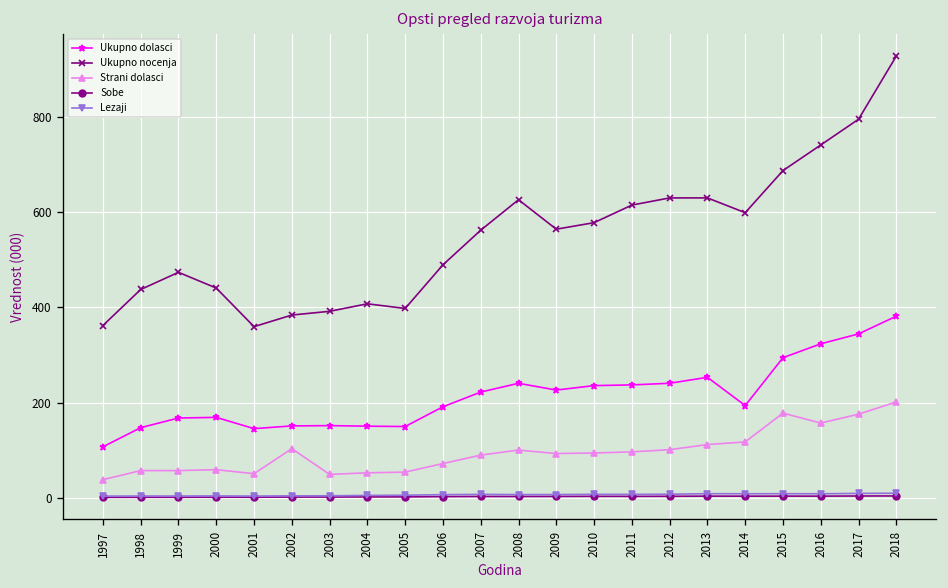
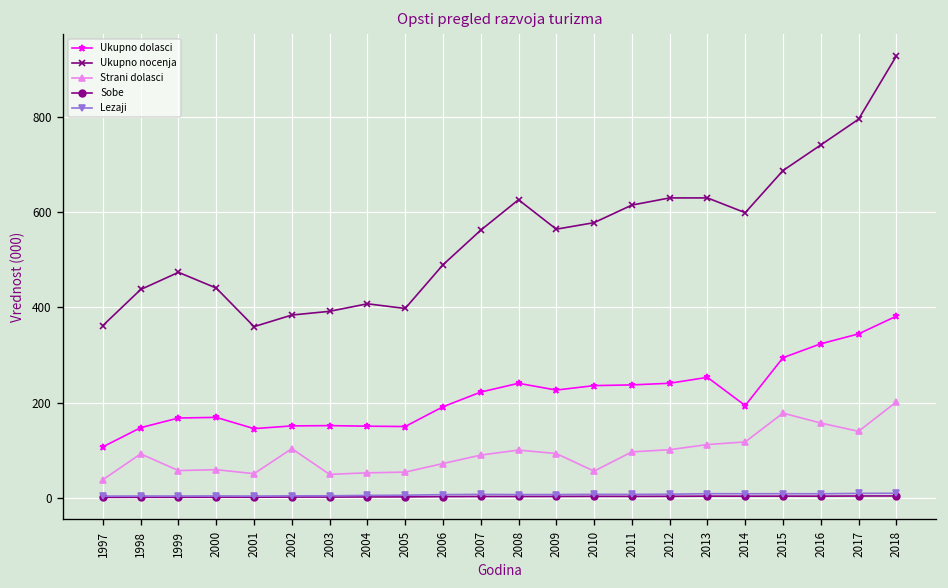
Strani dolasci, 1998: 60 -> 90
Strani dolasci, 2010: 100 -> 60
Strani dolasci, 2017: 180 -> 140
